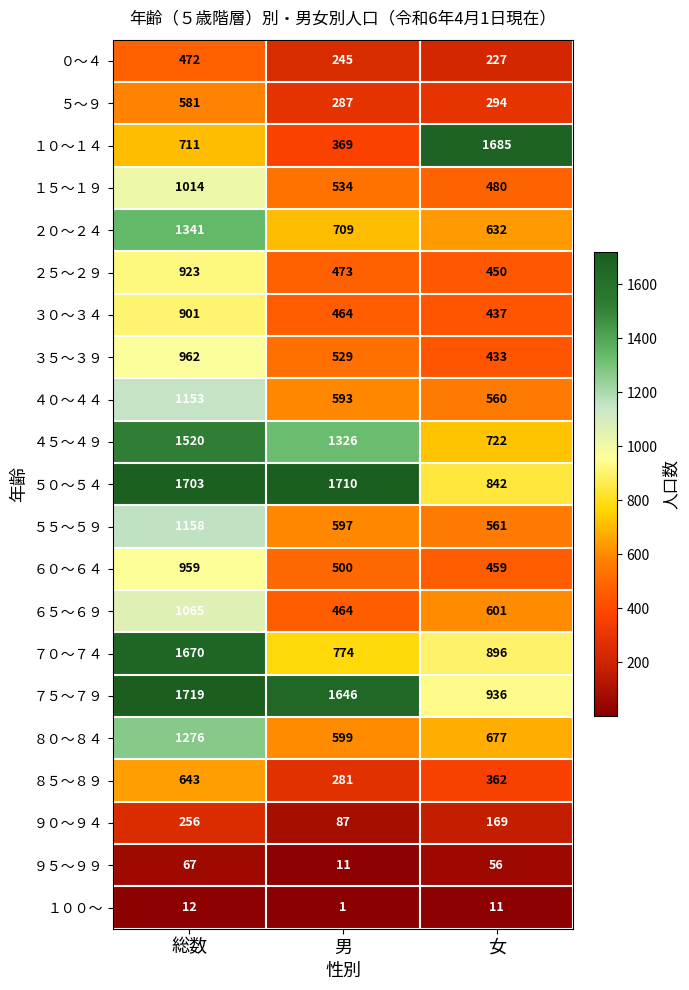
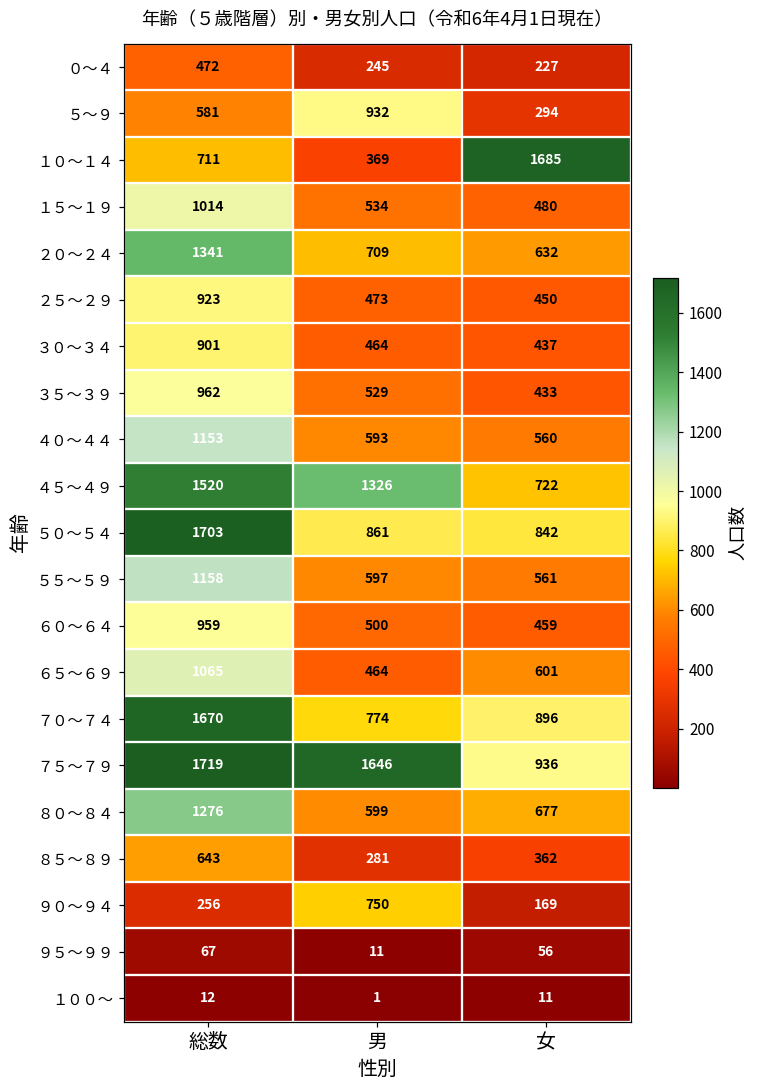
５～９, 男: 287 -> 932
５０～５４, 男: 1710 -> 861
９０～９４, 男: 87 -> 750
